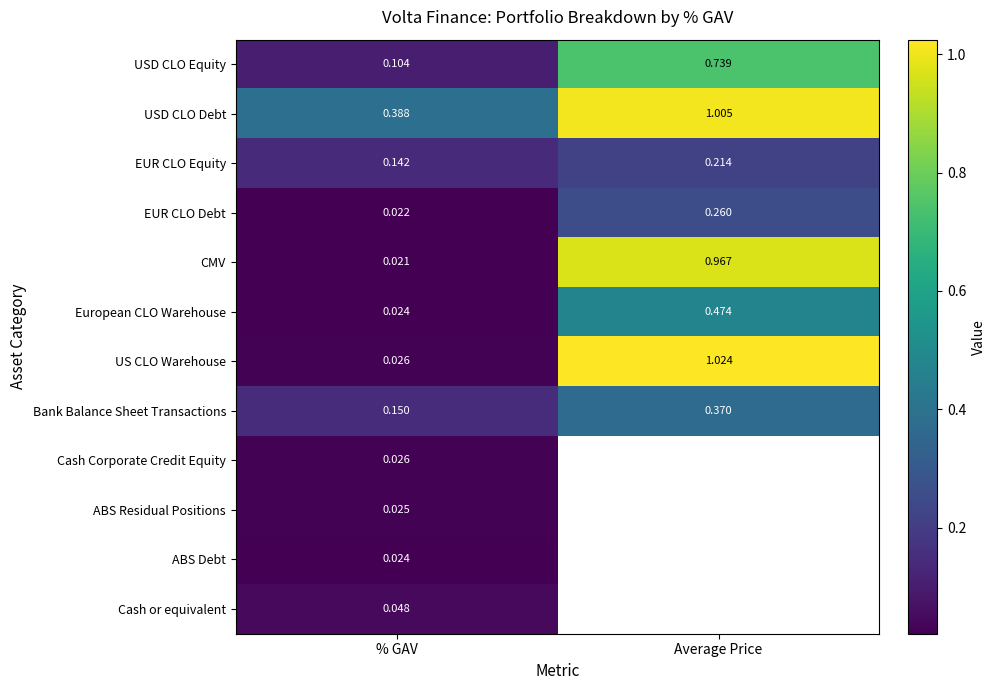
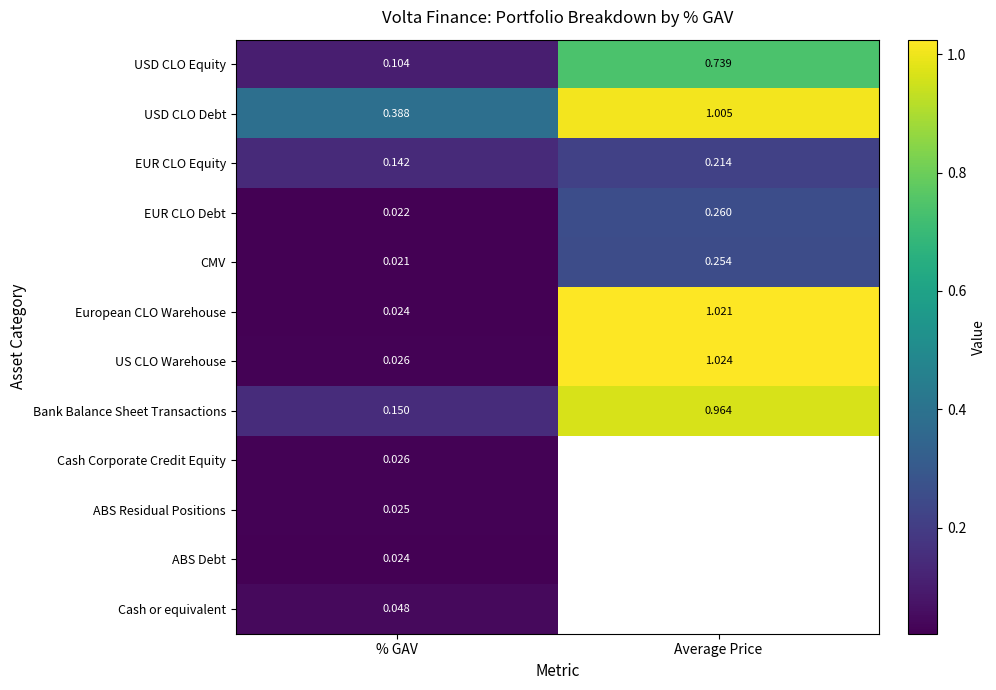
CMV, Average Price: 0.967 -> 0.254
European CLO Warehouse, Average Price: 0.474 -> 1.021
Bank Balance Sheet Transactions, Average Price: 0.370 -> 0.964
